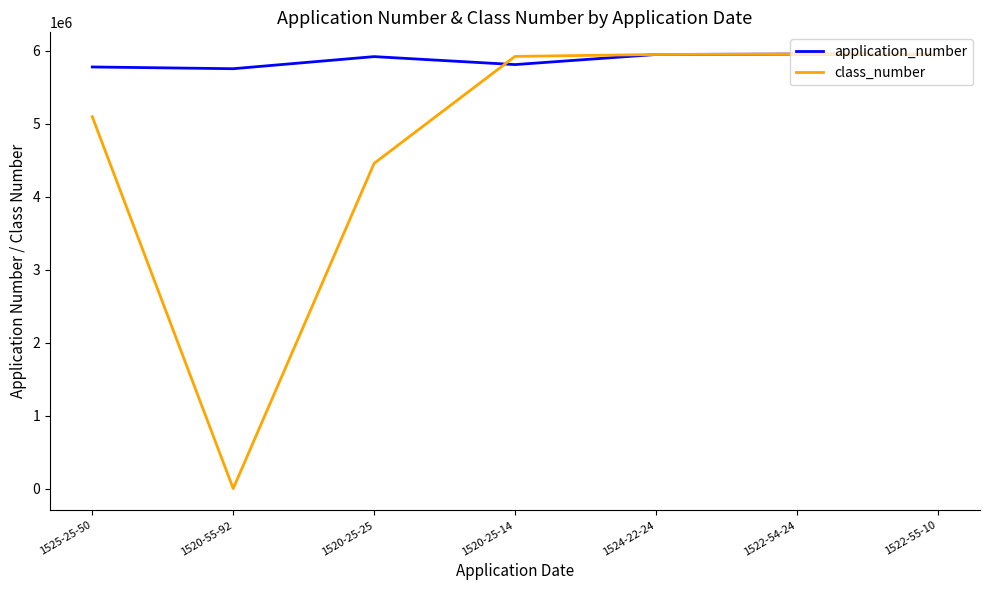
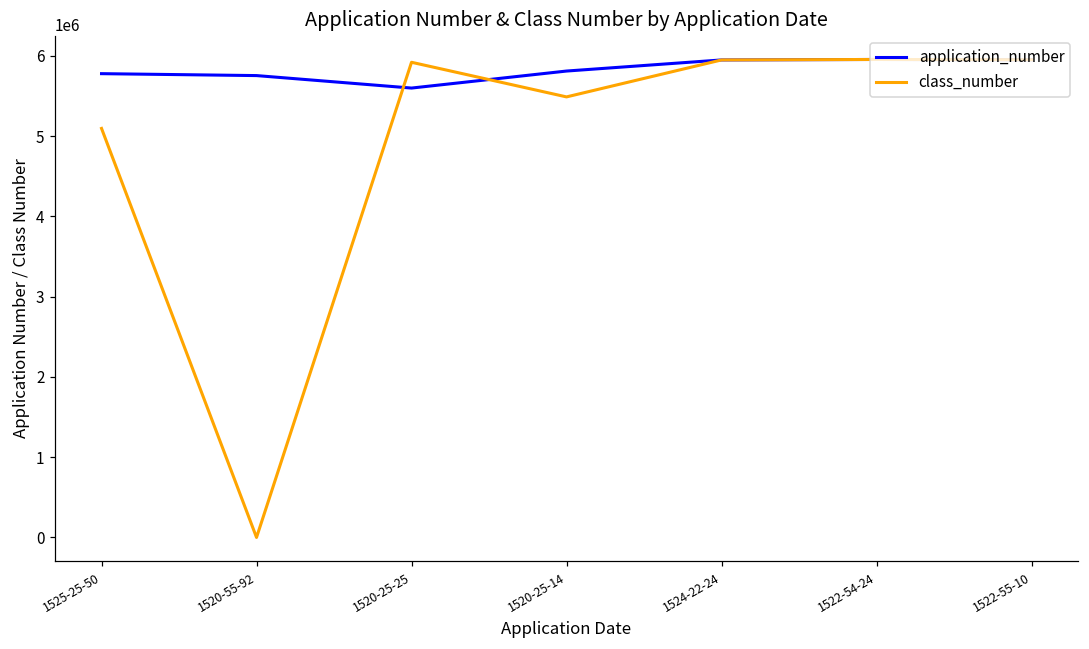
application_number, 1520-25-25: 5900000 -> 5600000
class_number, 1520-25-25: 4500000 -> 5900000
class_number, 1520-25-14: 5900000 -> 5500000
